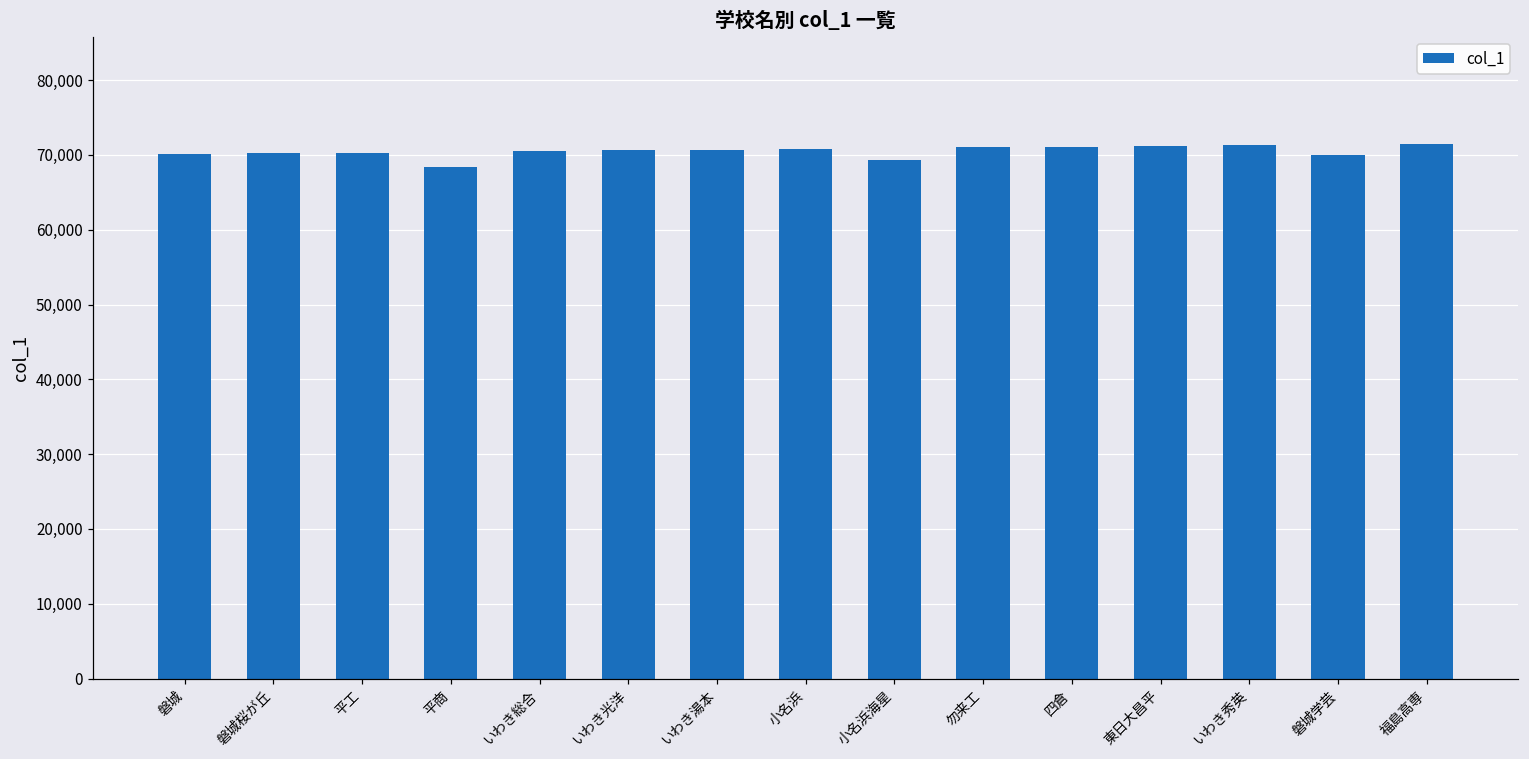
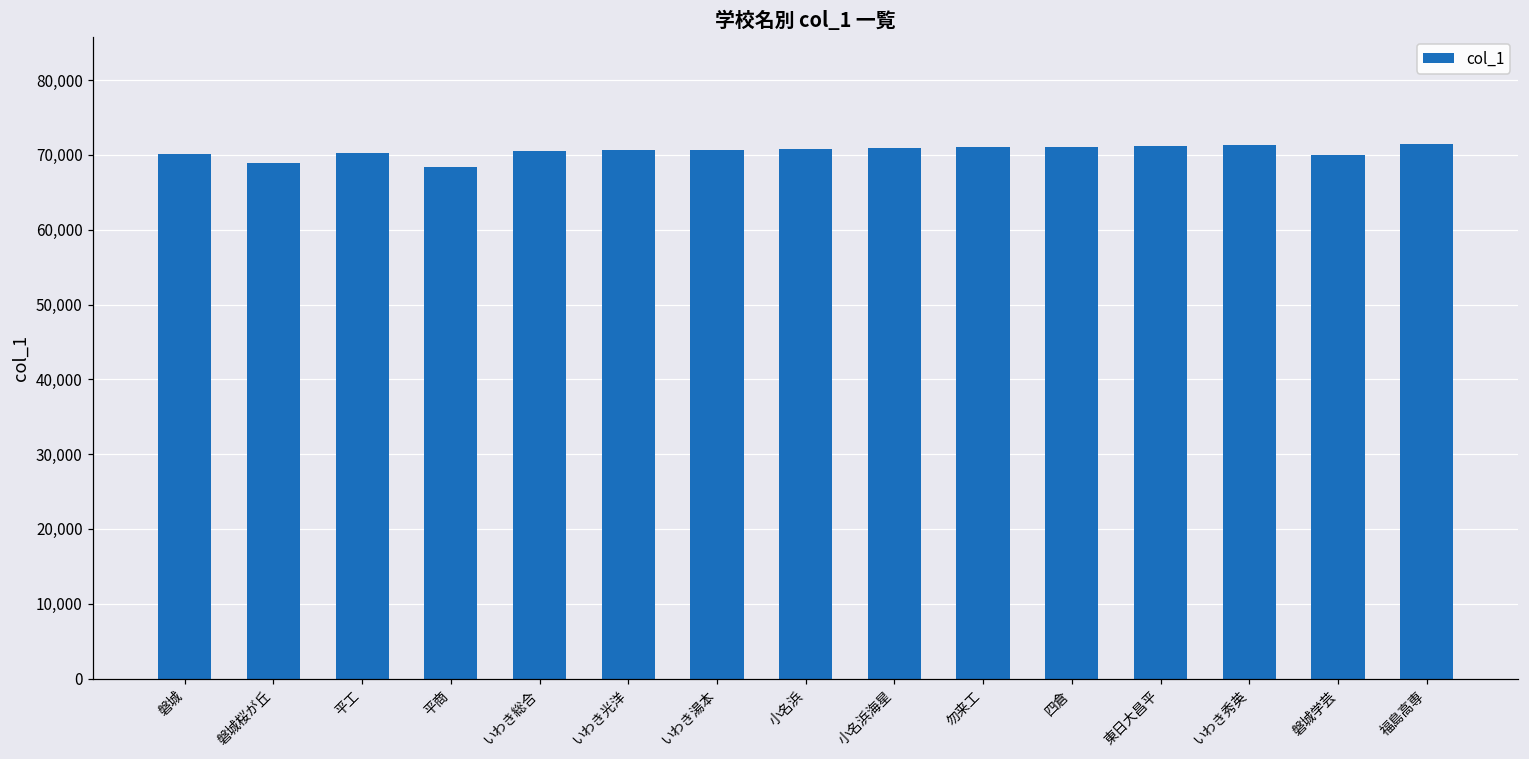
磐城桜が丘: 70,000 -> 69,000
小名浜海星: 69,000 -> 71,000
